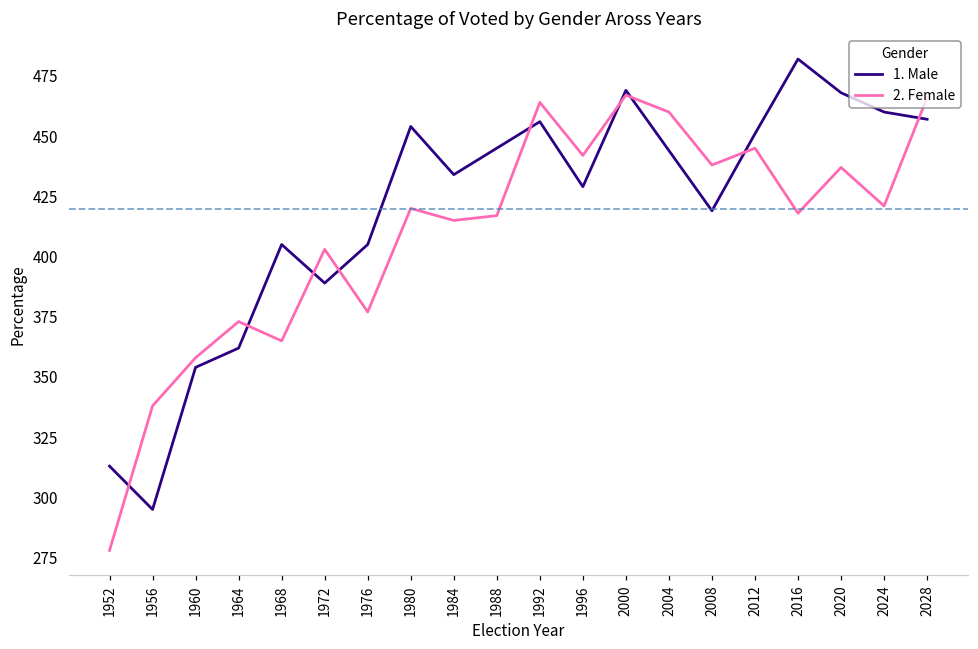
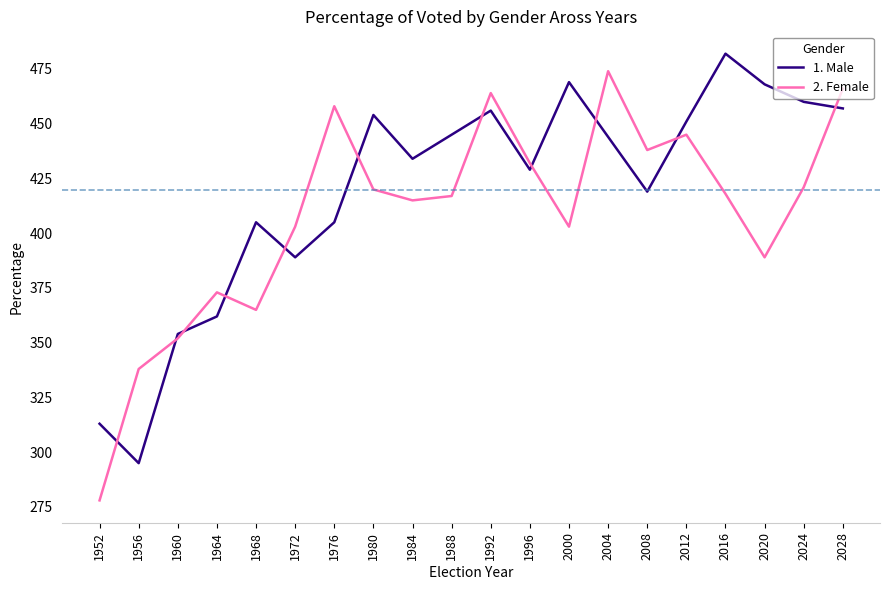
2. Female, 1960: 358 -> 352
2. Female, 1976: 377 -> 458
2. Female, 1996: 442 -> 432
2. Female, 2000: 467 -> 403
2. Female, 2004: 460 -> 474
2. Female, 2020: 437 -> 389
